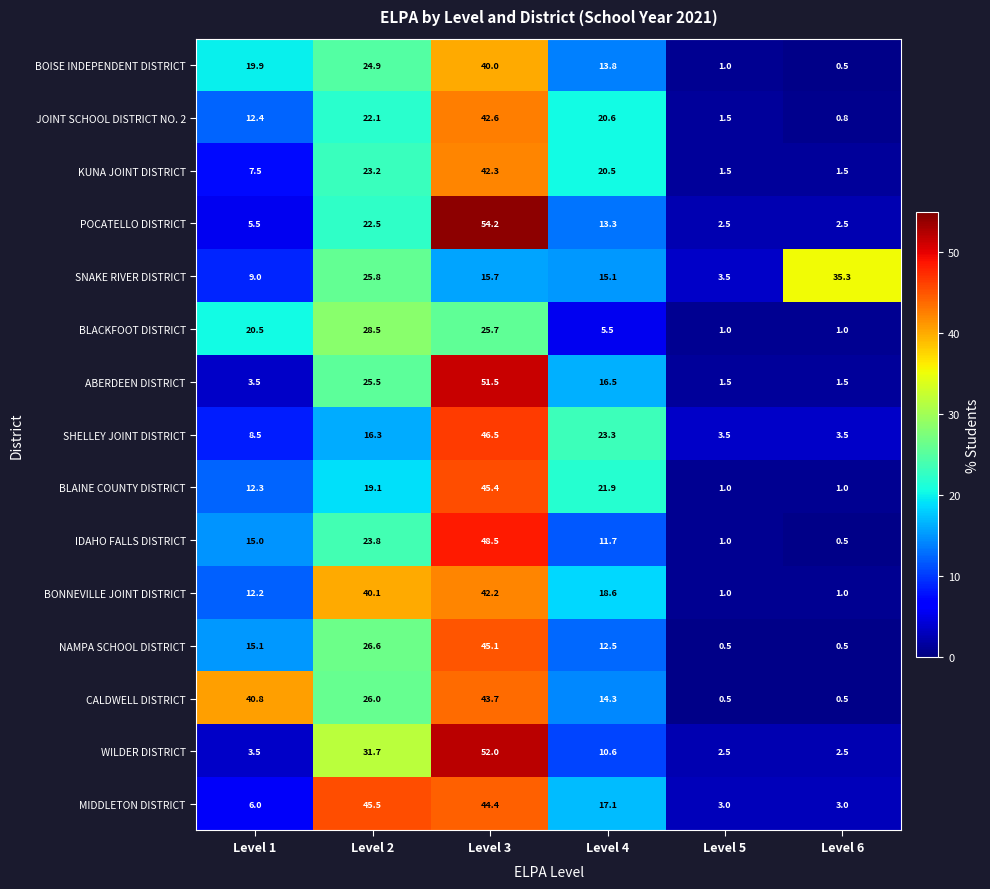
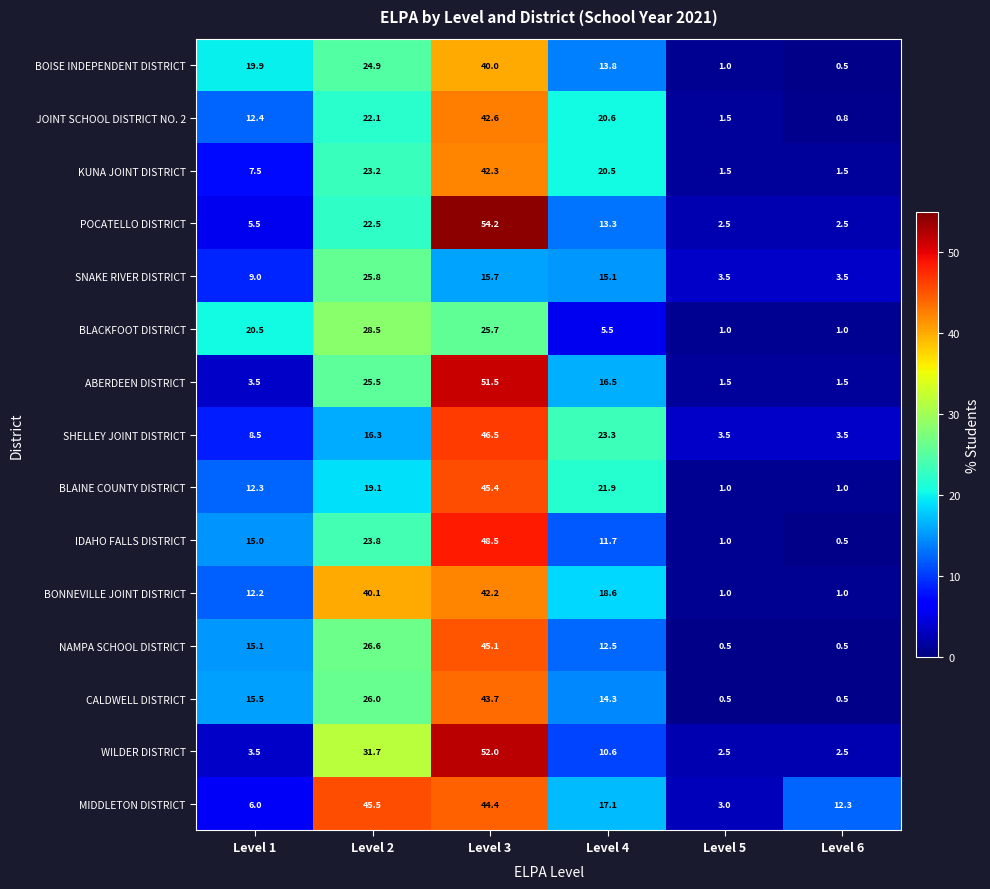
SNAKE RIVER DISTRICT, Level 6: 35.3 -> 3.5
CALDWELL DISTRICT, Level 1: 40.8 -> 15.5
MIDDLETON DISTRICT, Level 6: 3.0 -> 12.3
